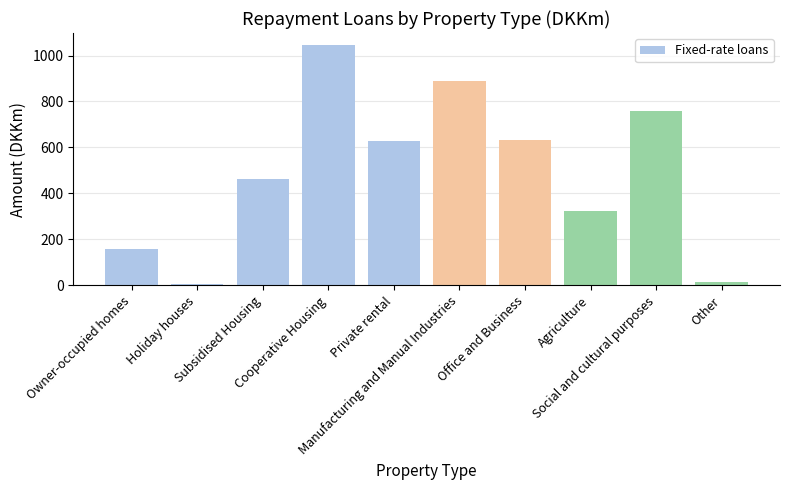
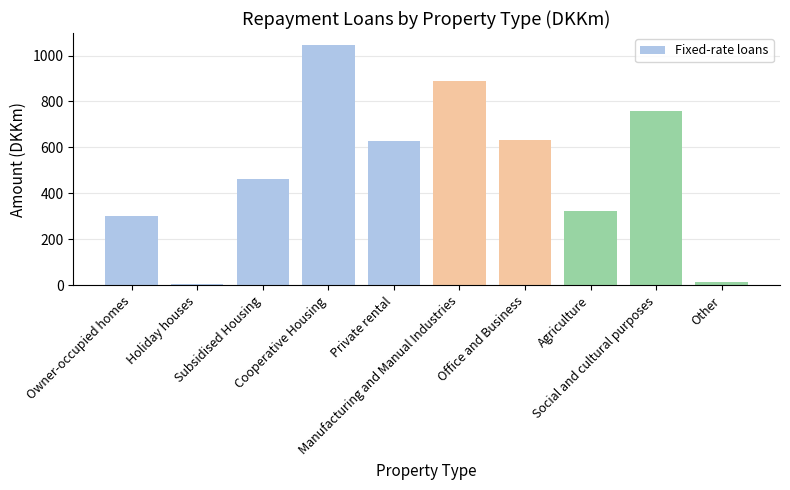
Owner-occupied homes: 160 -> 300
